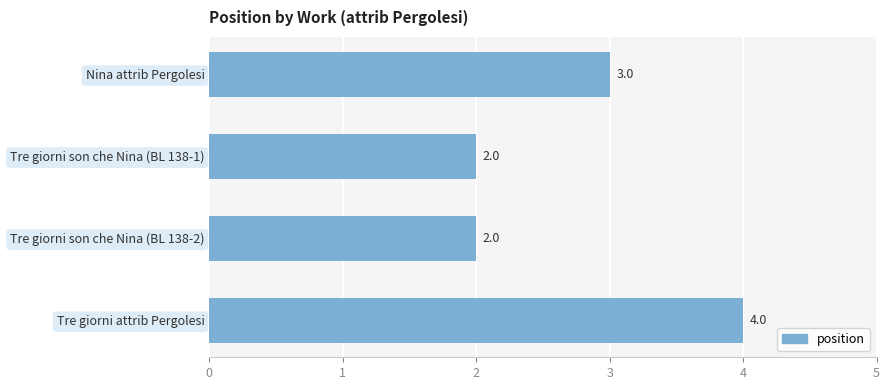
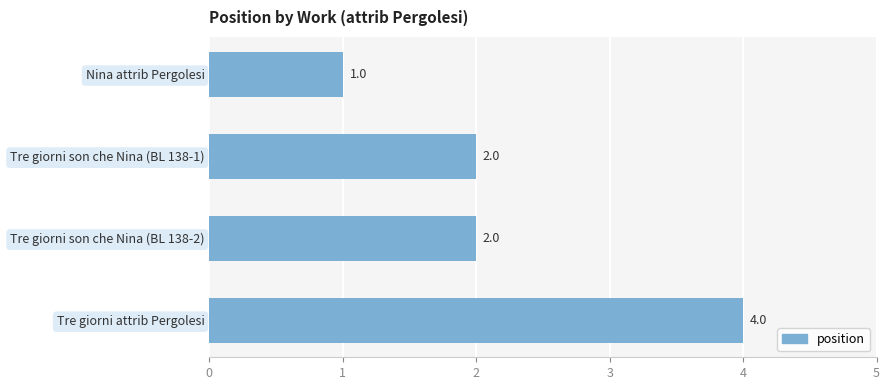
Nina attrib Pergolesi: 3.0 -> 1.0
